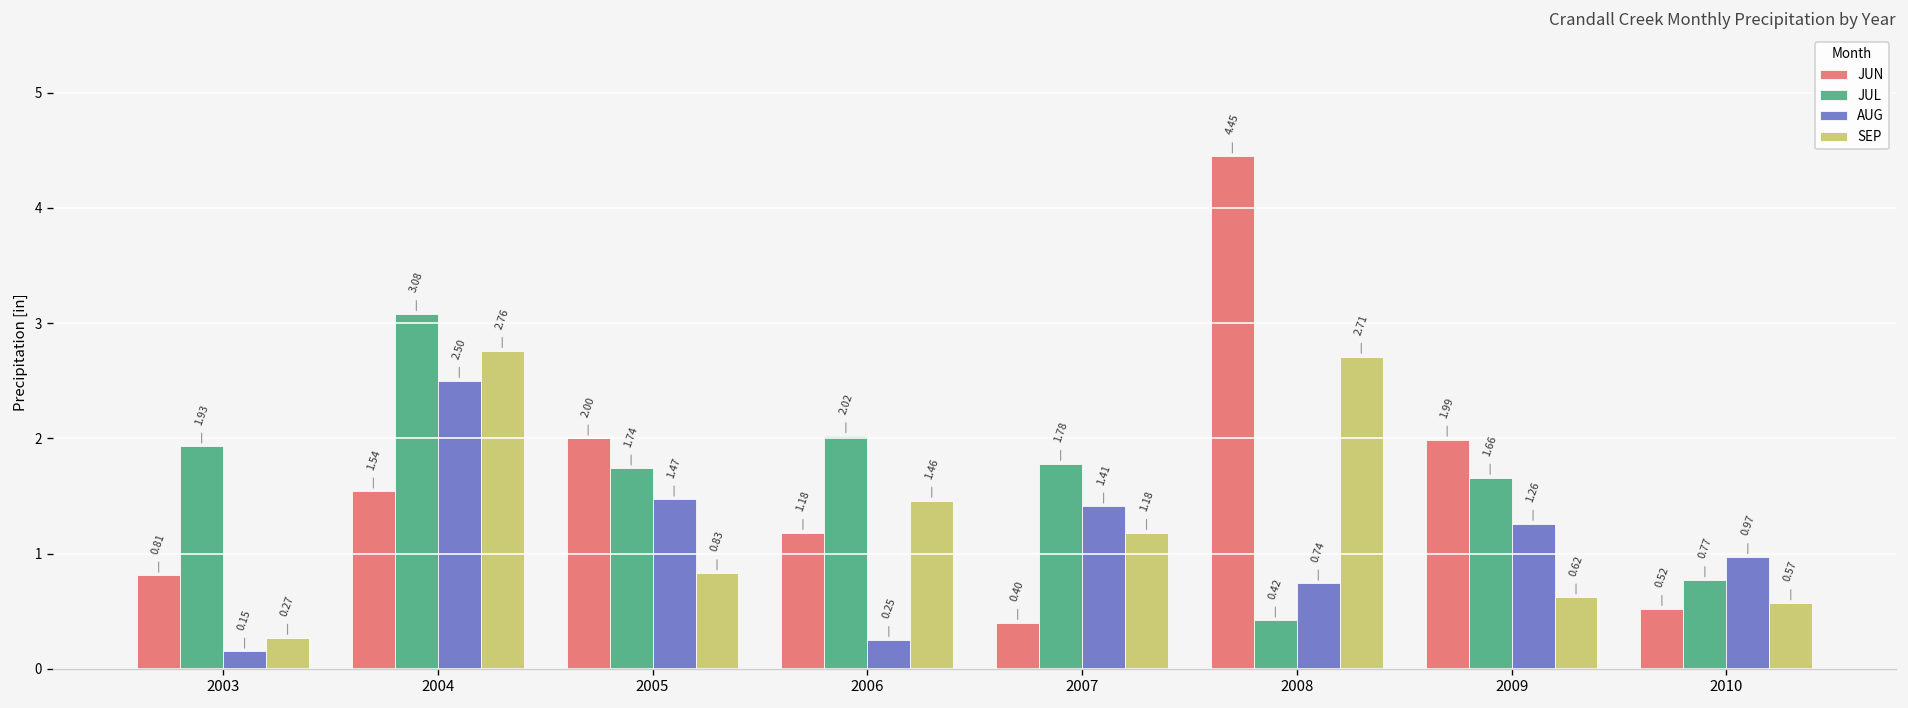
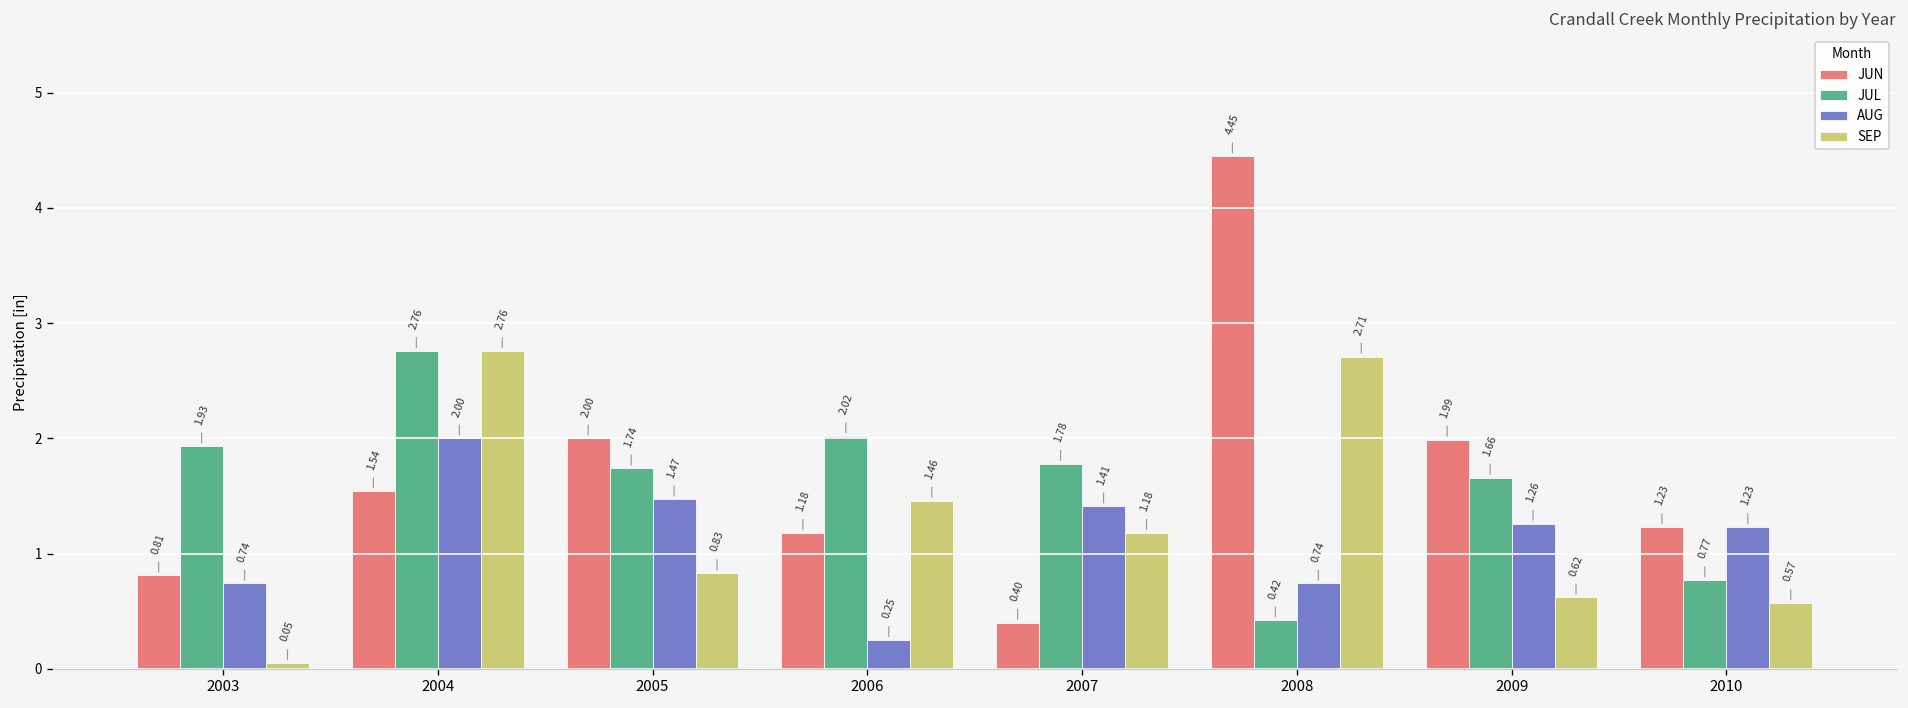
AUG, 2003: 0.15 -> 0.74
SEP, 2003: 0.27 -> 0.05
JUL, 2004: 3.08 -> 2.76
AUG, 2004: 2.50 -> 2.00
JUN, 2010: 0.52 -> 1.23
AUG, 2010: 0.97 -> 1.23
